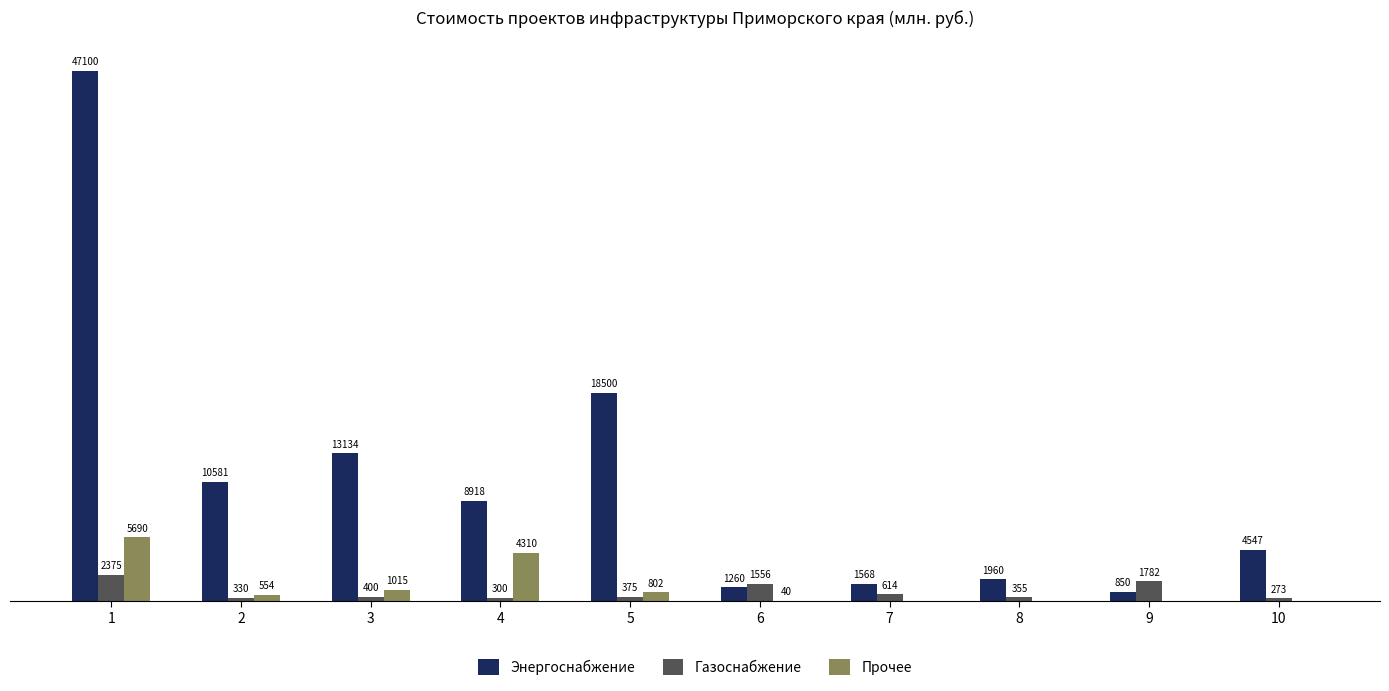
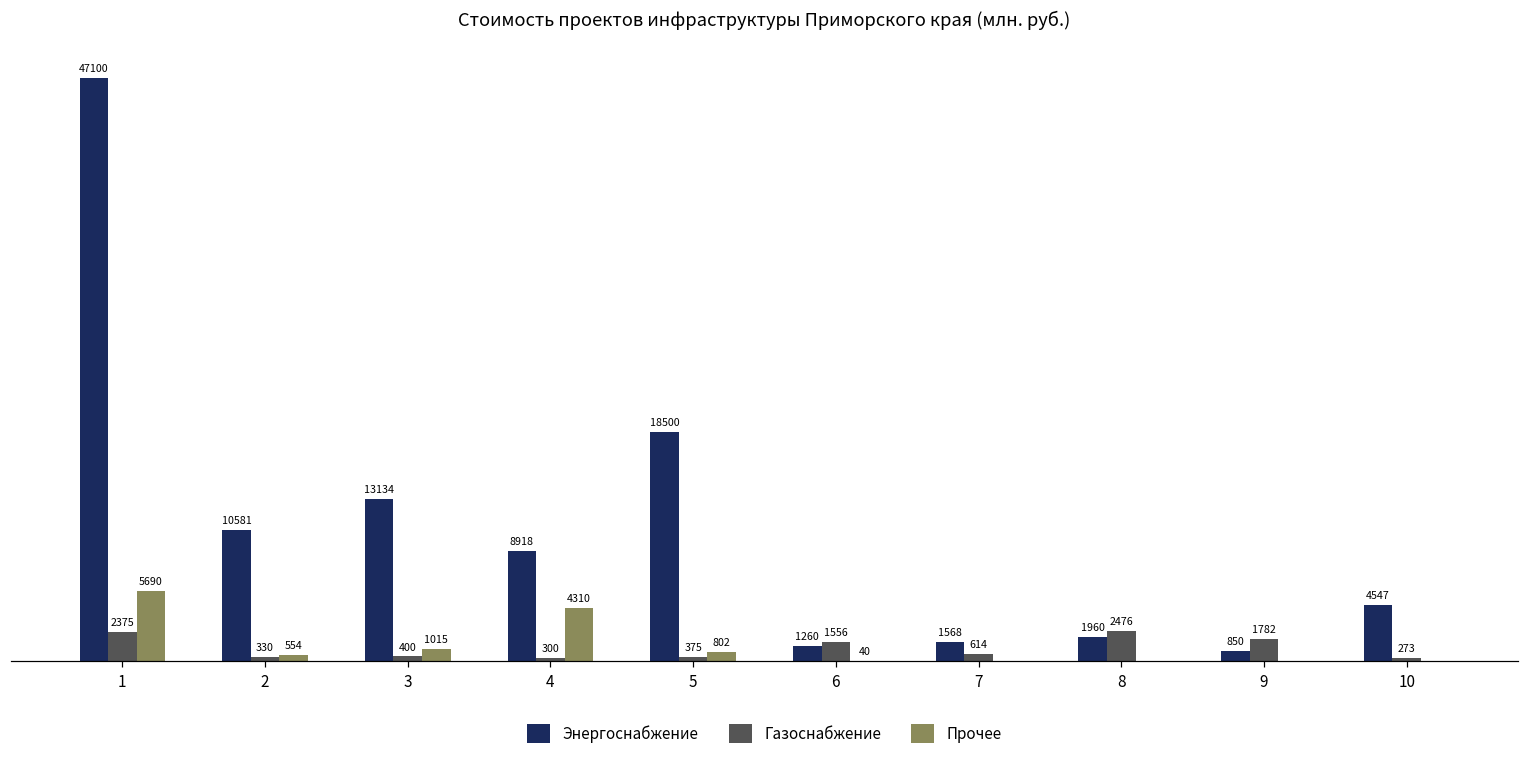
Газоснабжение, 8: 355 -> 2476
